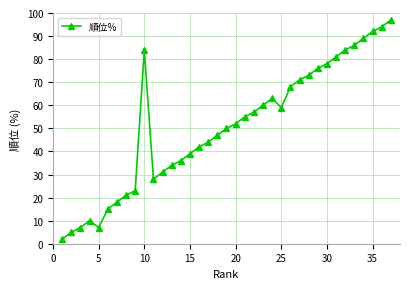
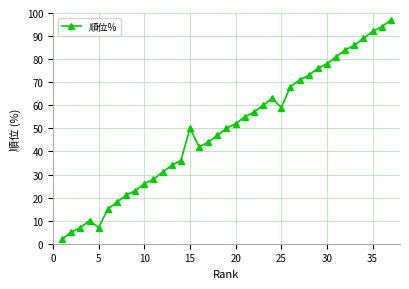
10: 84 -> 26
15: 39 -> 50
